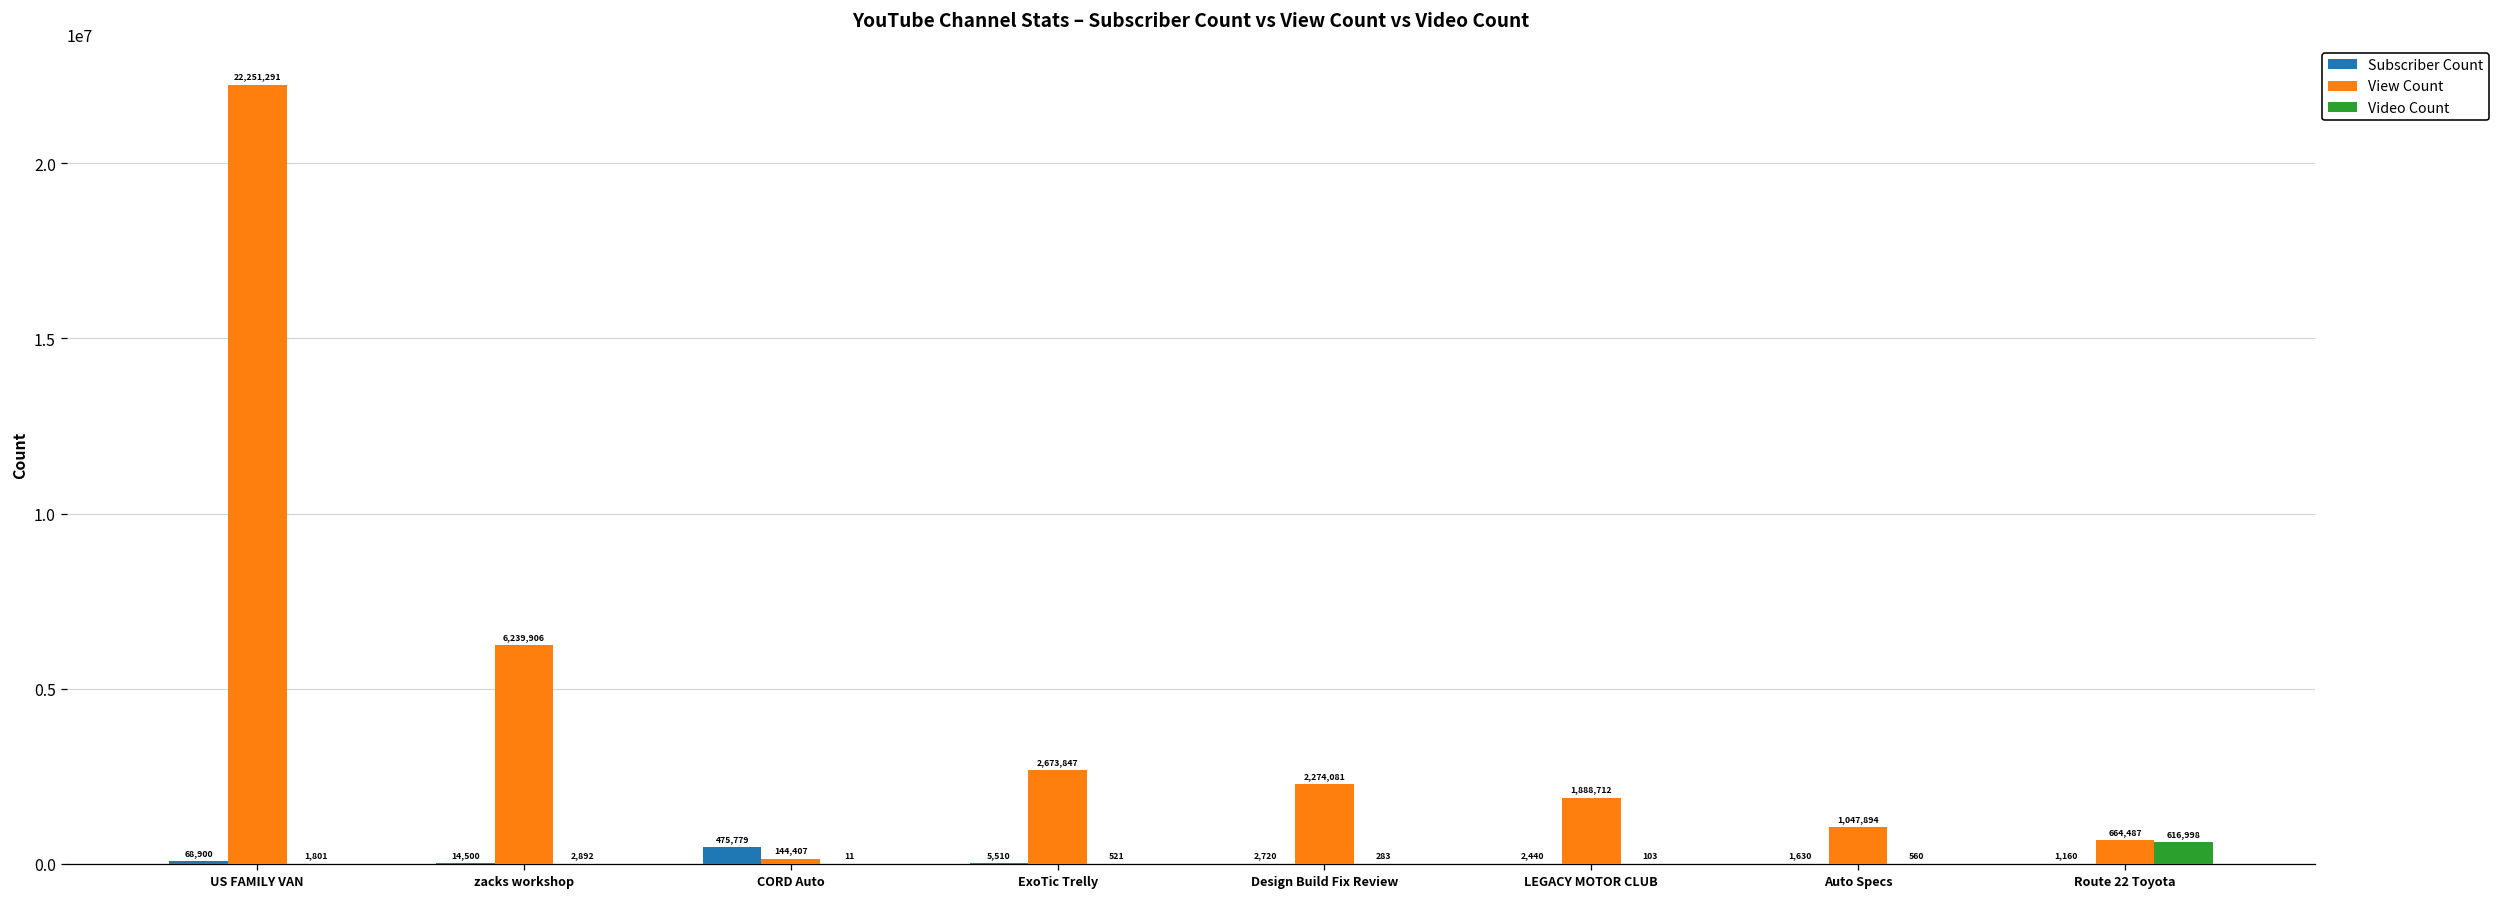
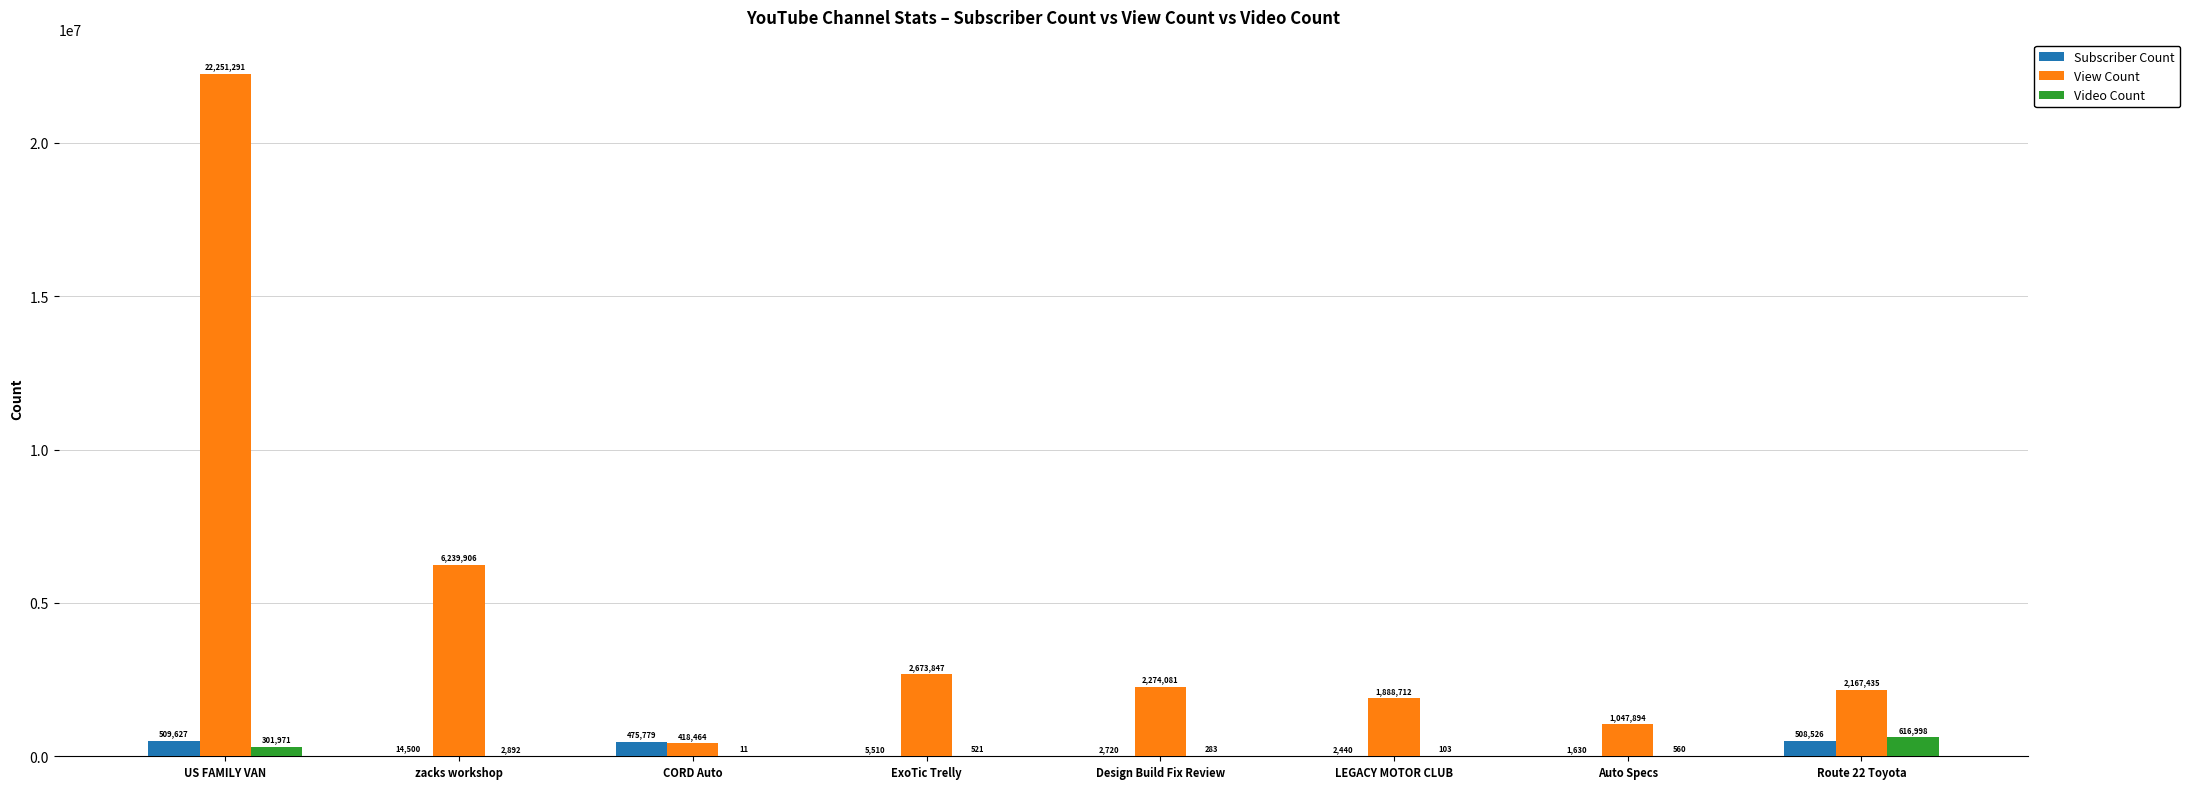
Subscriber Count, US FAMILY VAN: 68,900 -> 509,627
Video Count, US FAMILY VAN: 1,801 -> 301,971
View Count, CORD Auto: 144,407 -> 418,464
Subscriber Count, Route 22 Toyota: 1,160 -> 508,526
View Count, Route 22 Toyota: 664,487 -> 2,167,435
